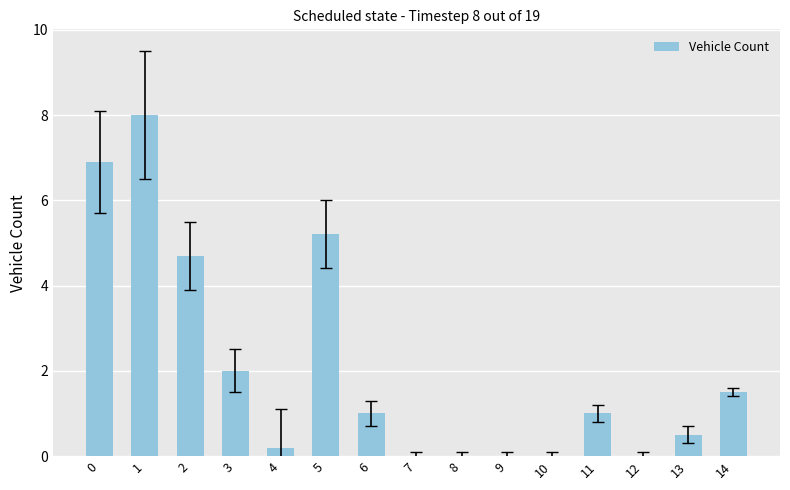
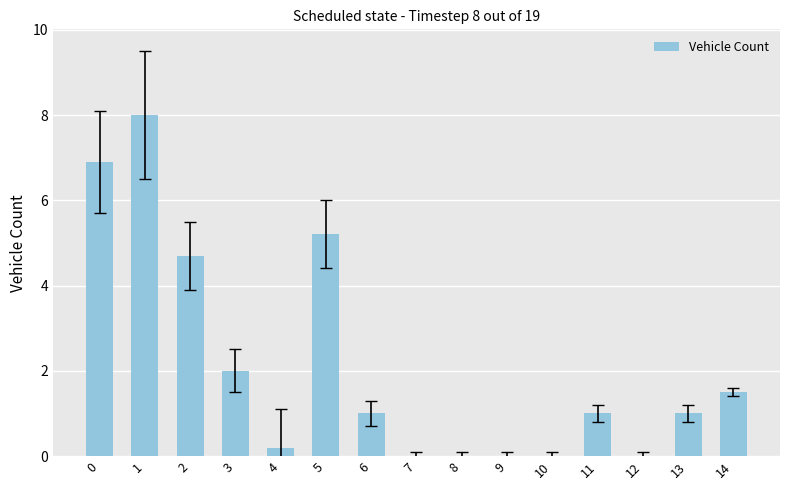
Vehicle Count, 13: 0.5 -> 1.0
